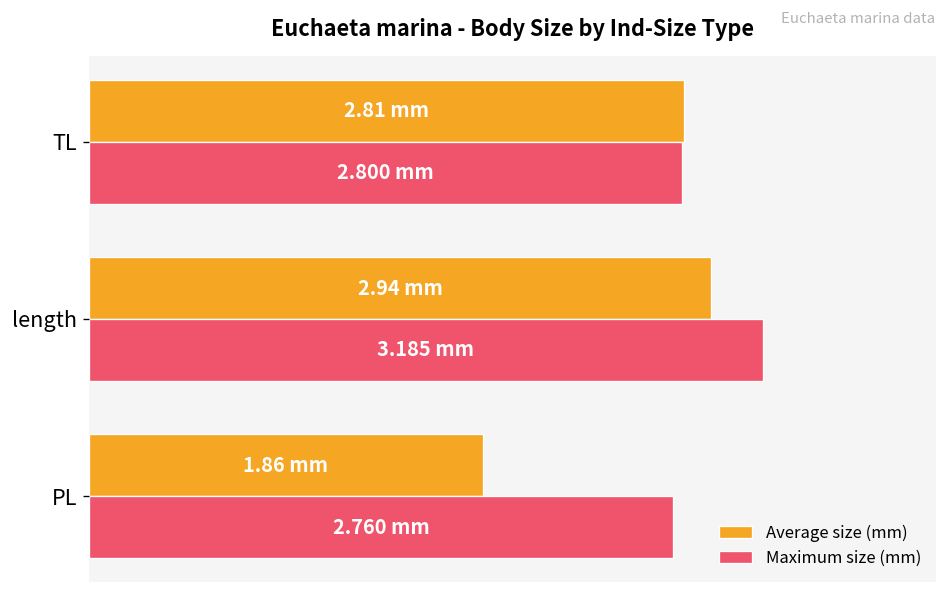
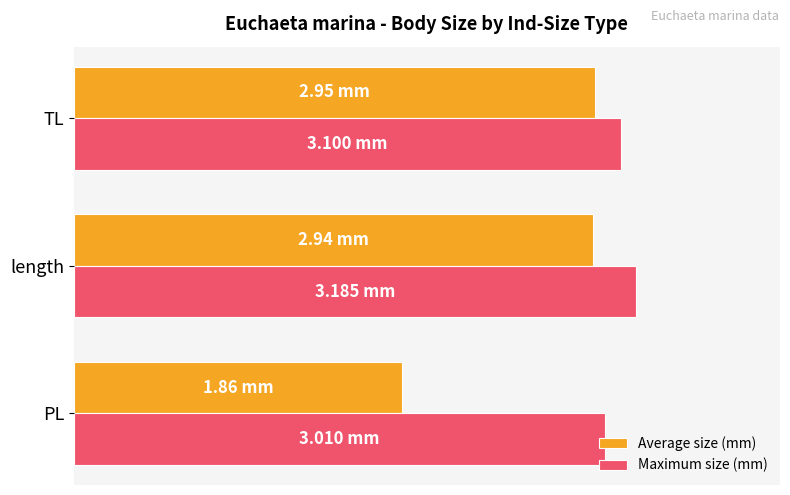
Average size (mm), TL: 2.81 -> 2.95
Maximum size (mm), TL: 2.800 -> 3.100
Maximum size (mm), PL: 2.760 -> 3.010
